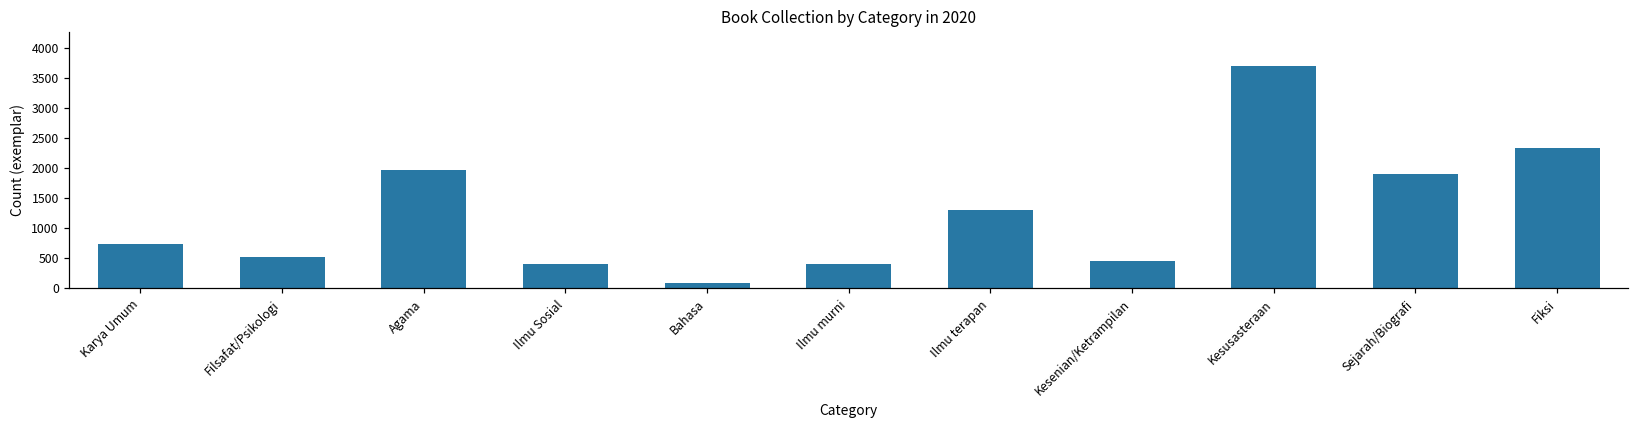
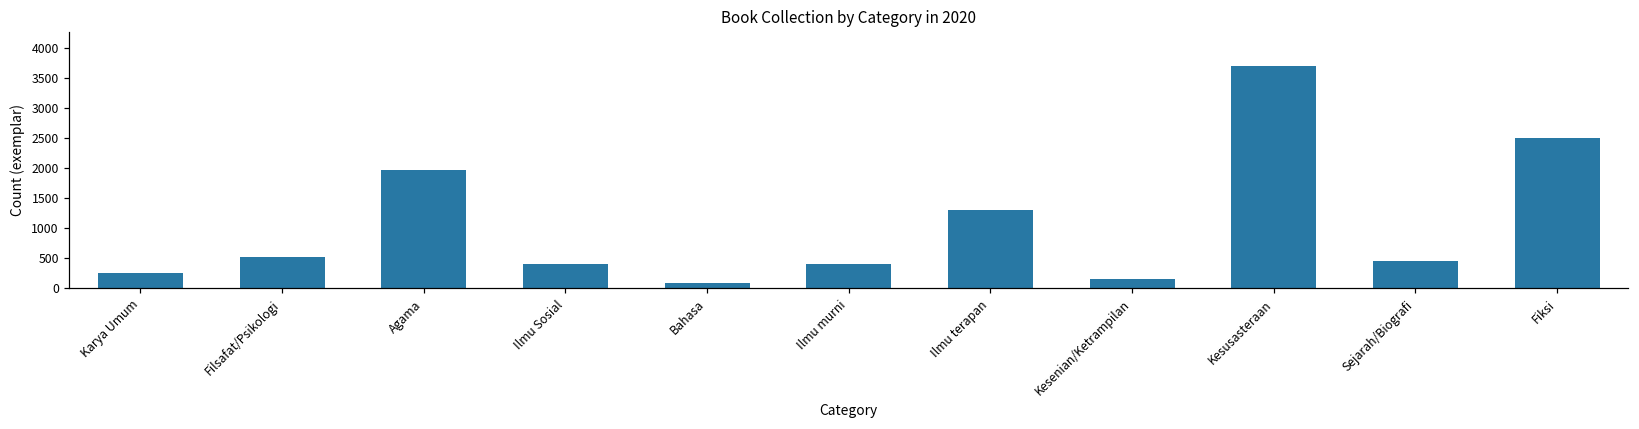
Karya Umum: 700 -> 300
Kesenian/Ketrampilan: 400 -> 100
Sejarah/Biografi: 1900 -> 400
Fiksi: 2300 -> 2500
